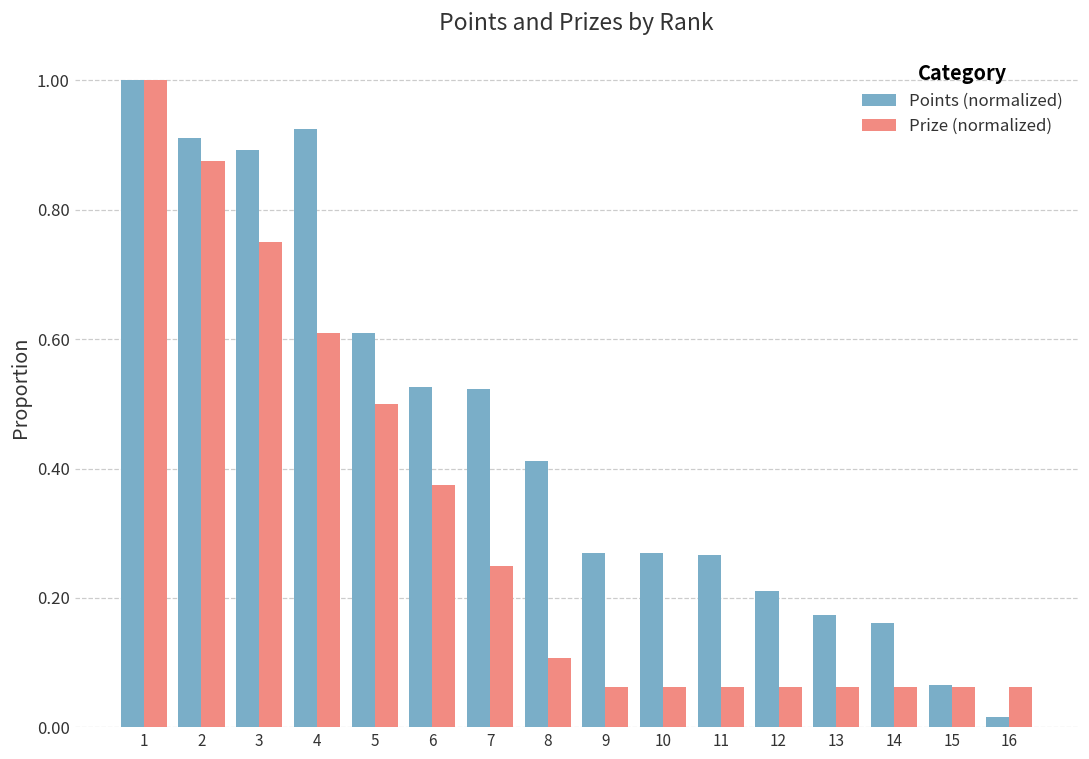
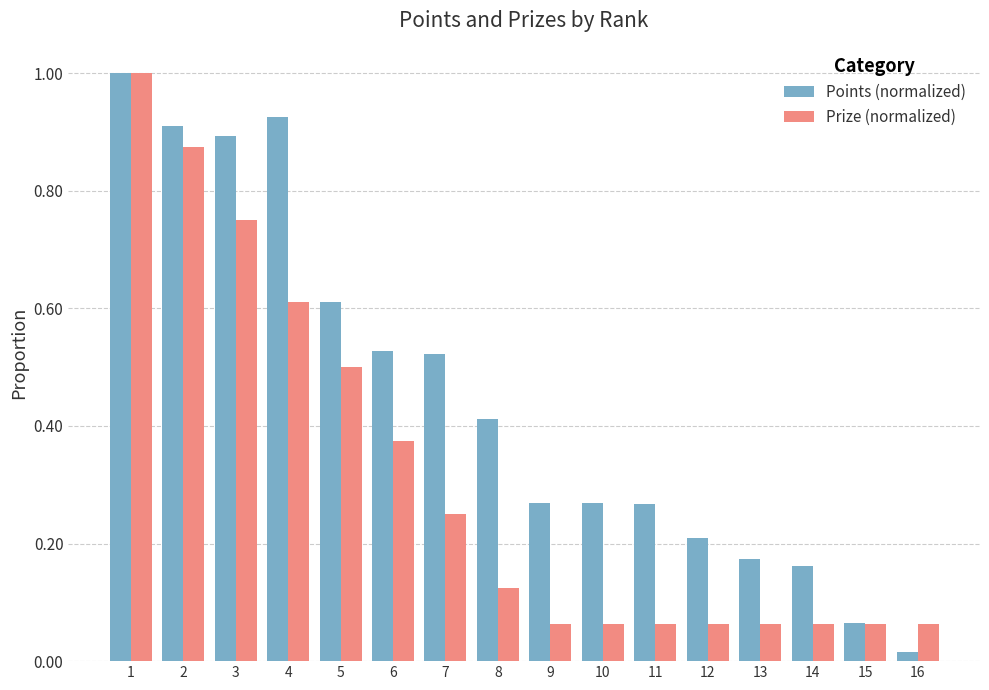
Prize (normalized), 8: 0.11 -> 0.13
